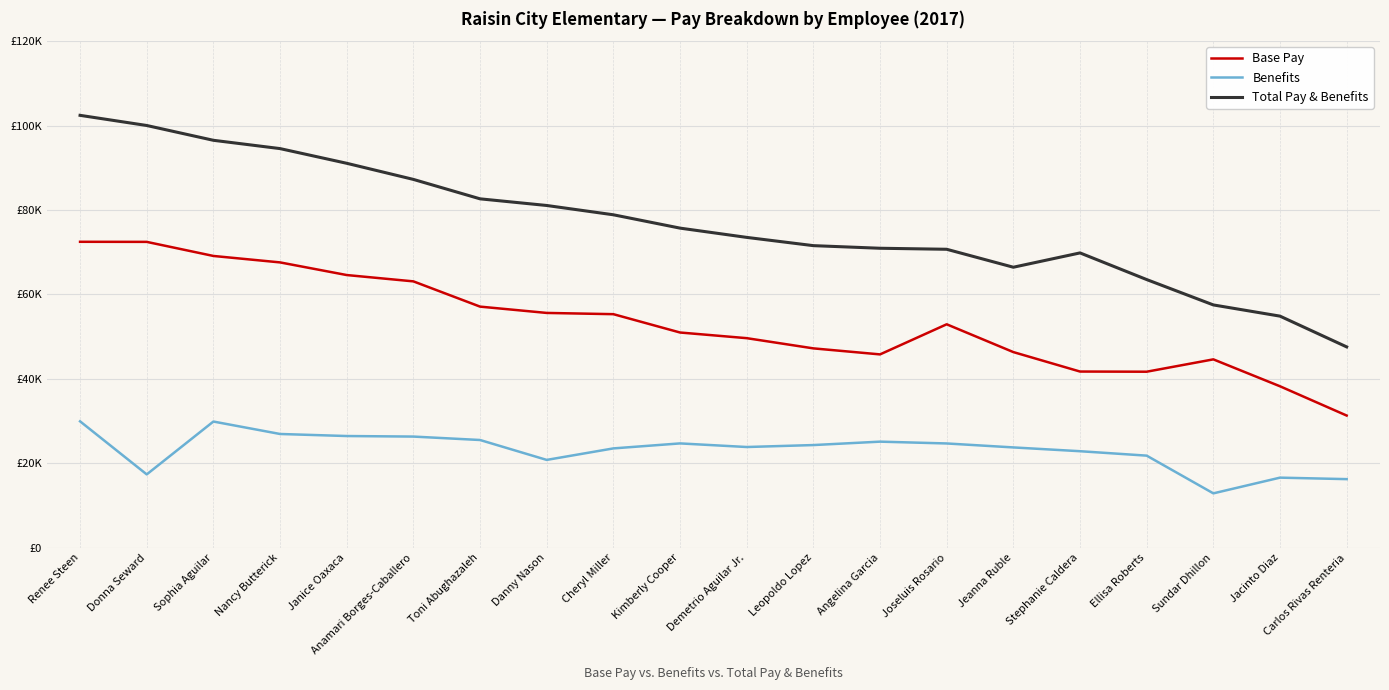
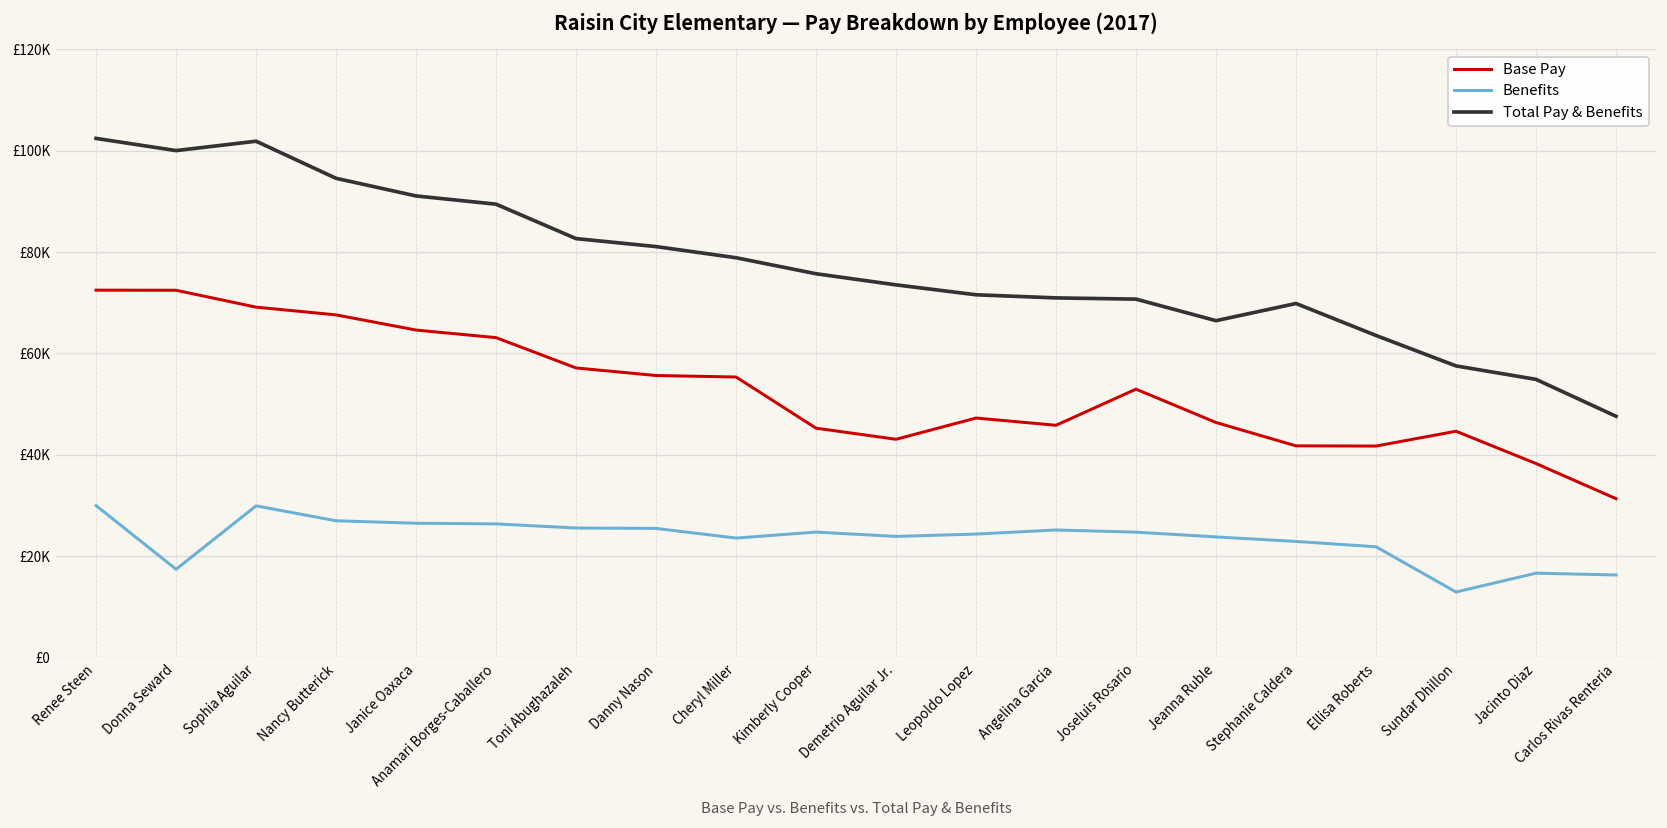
Total Pay & Benefits, Sophia Aguilar: £97000 -> £102000
Total Pay & Benefits, Anamari Borges-Caballero: £87000 -> £89000
Benefits, Danny Nason: £21000 -> £25000
Base Pay, Kimberly Cooper: £51000 -> £45000
Base Pay, Demetrio Aguilar Jr.: £50000 -> £43000
